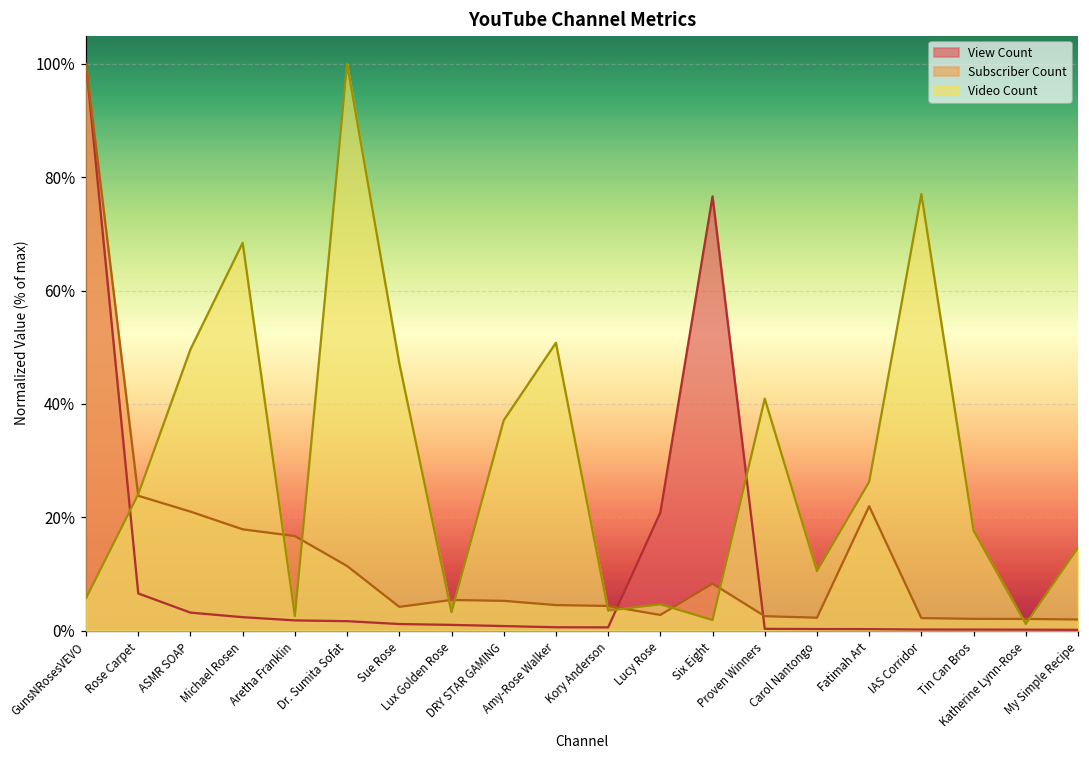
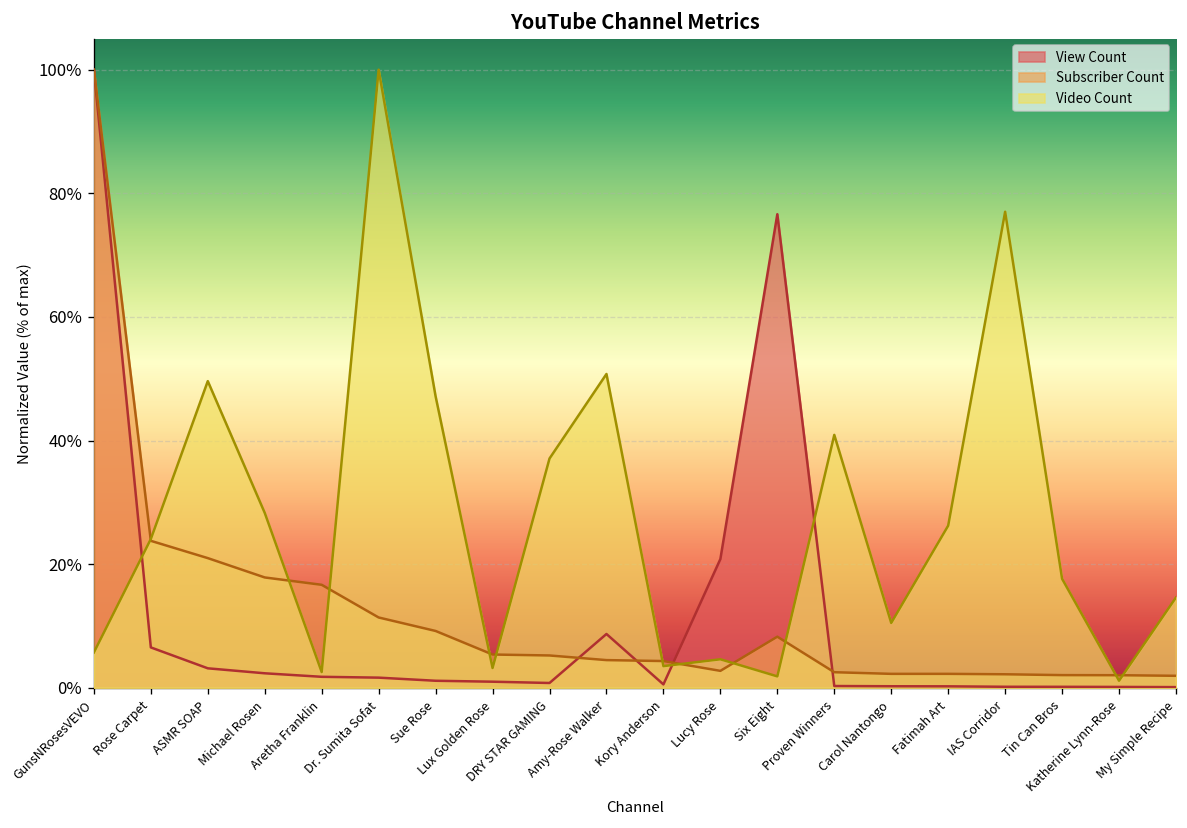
Video Count, Michael Rosen: 68% -> 28%
Subscriber Count, Sue Rose: 4% -> 9%
View Count, Amy-Rose Walker: 1% -> 9%
Subscriber Count, Fatimah Art: 22% -> 2%
